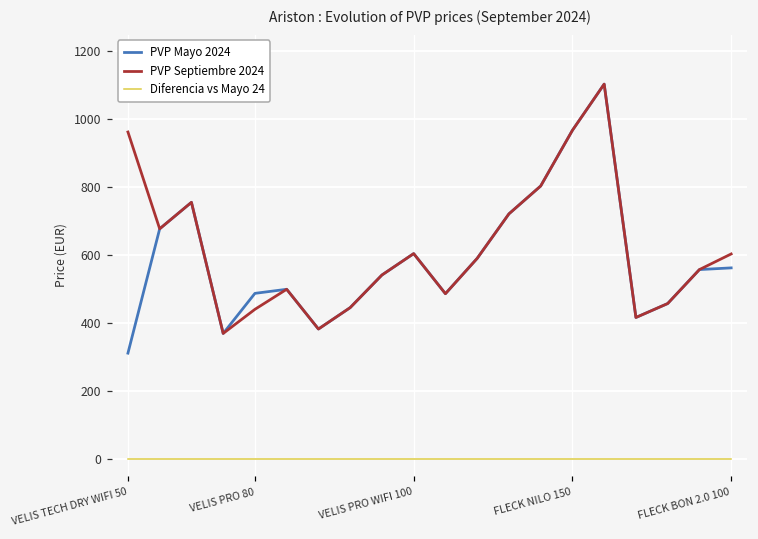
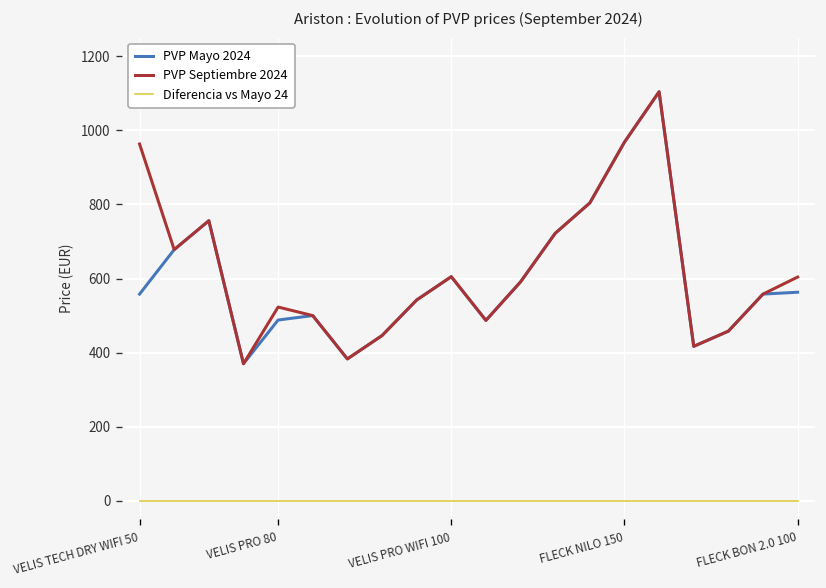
PVP Mayo 2024, VELIS TECH DRY WIFI 50: 310 -> 560
PVP Septiembre 2024, VELIS PRO 80: 440 -> 520
